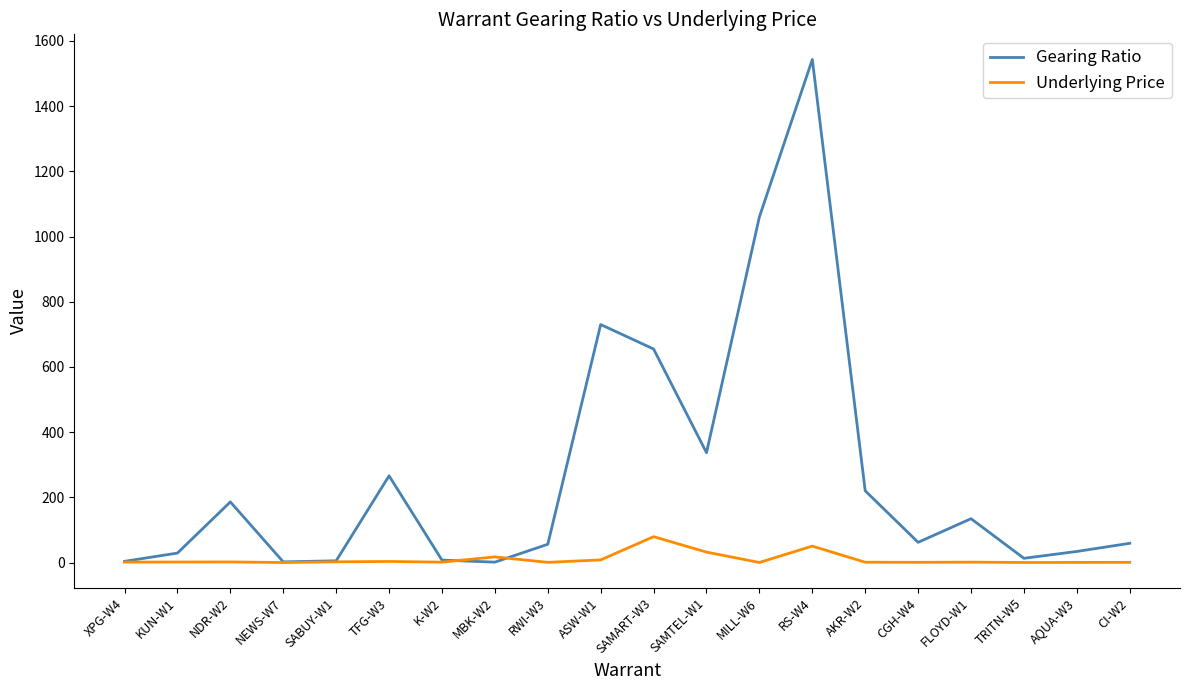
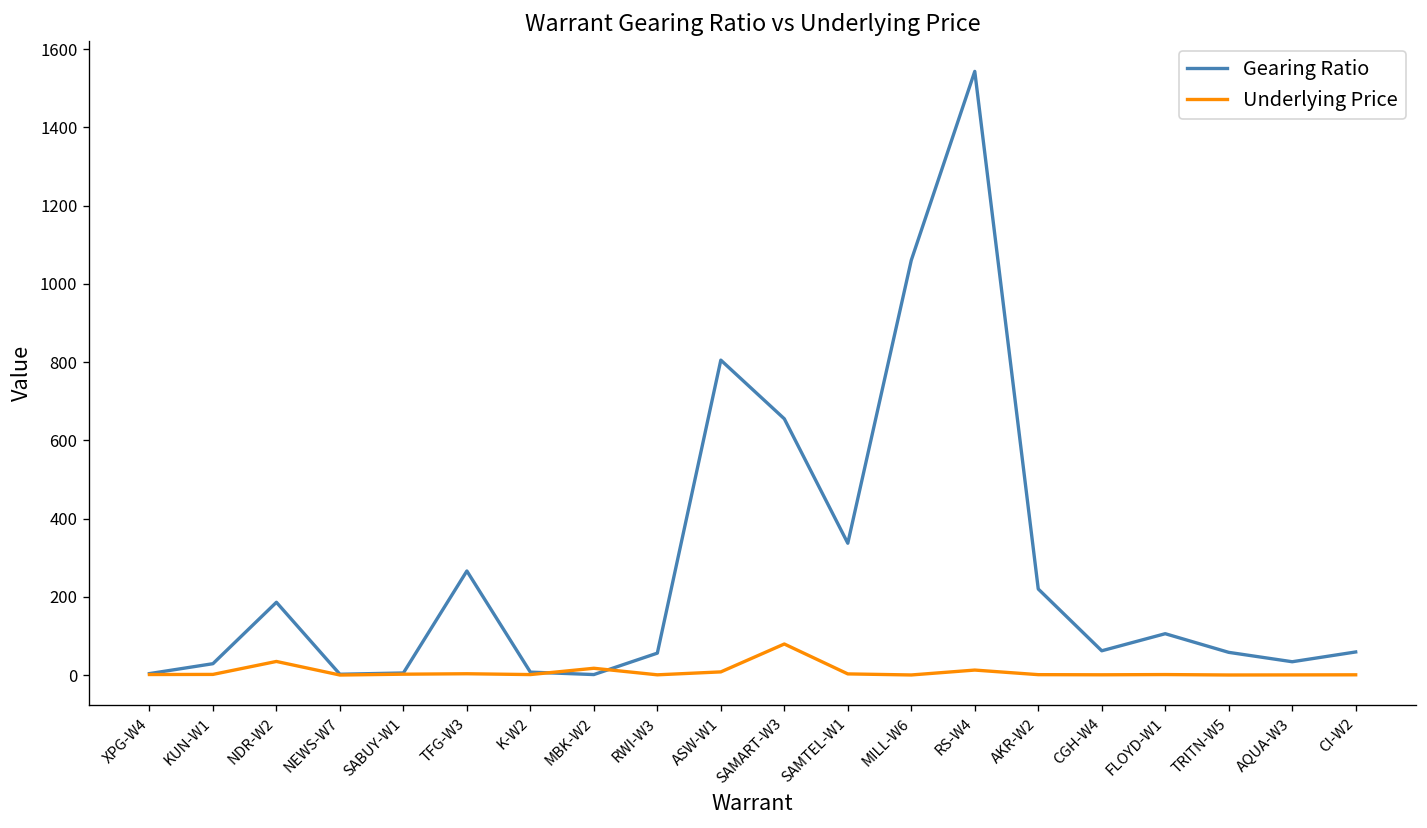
Underlying Price, NDR-W2: 0 -> 30
Gearing Ratio, ASW-W1: 730 -> 810
Underlying Price, SAMTEL-W1: 30 -> 0
Underlying Price, RS-W4: 50 -> 10
Gearing Ratio, FLOYD-W1: 130 -> 110
Gearing Ratio, TRITN-W5: 10 -> 60
